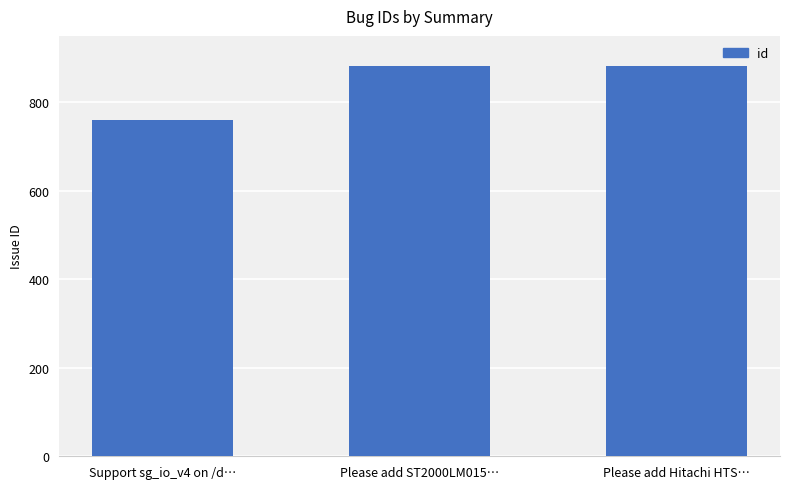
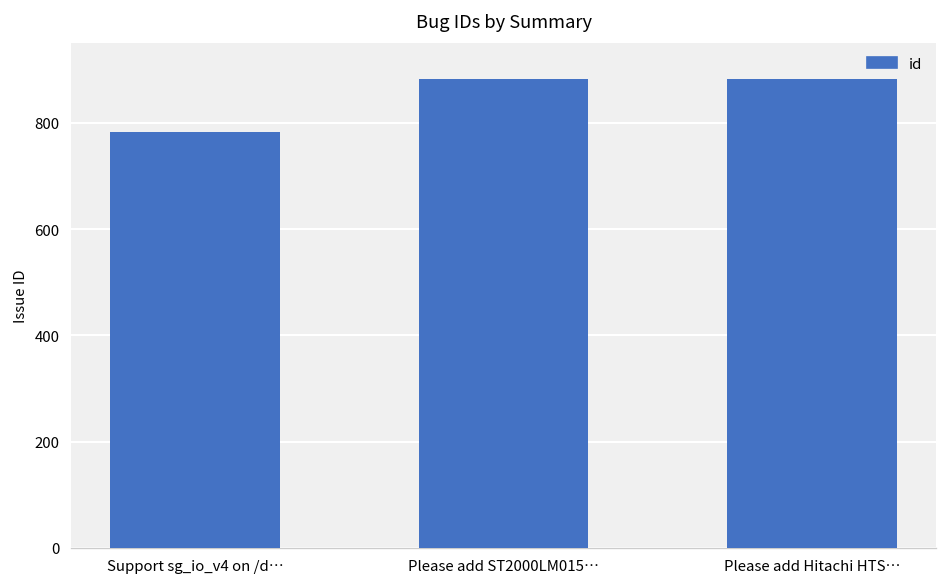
Support sg_io_v4 on /d…: 760 -> 780
